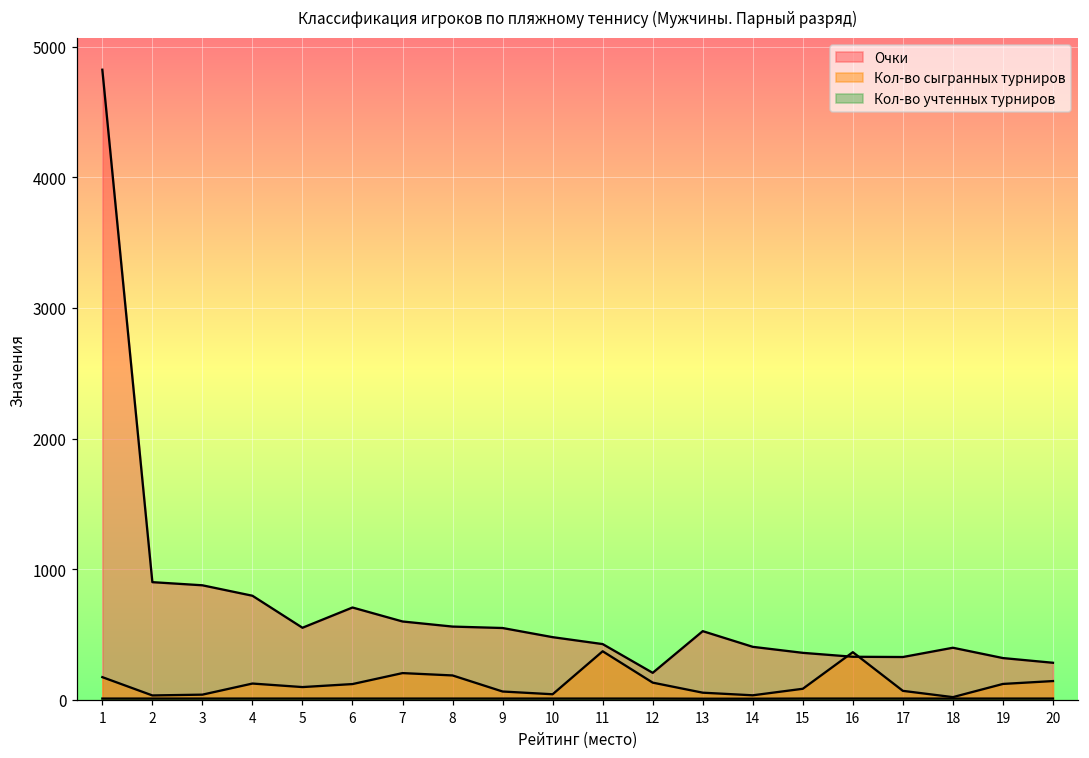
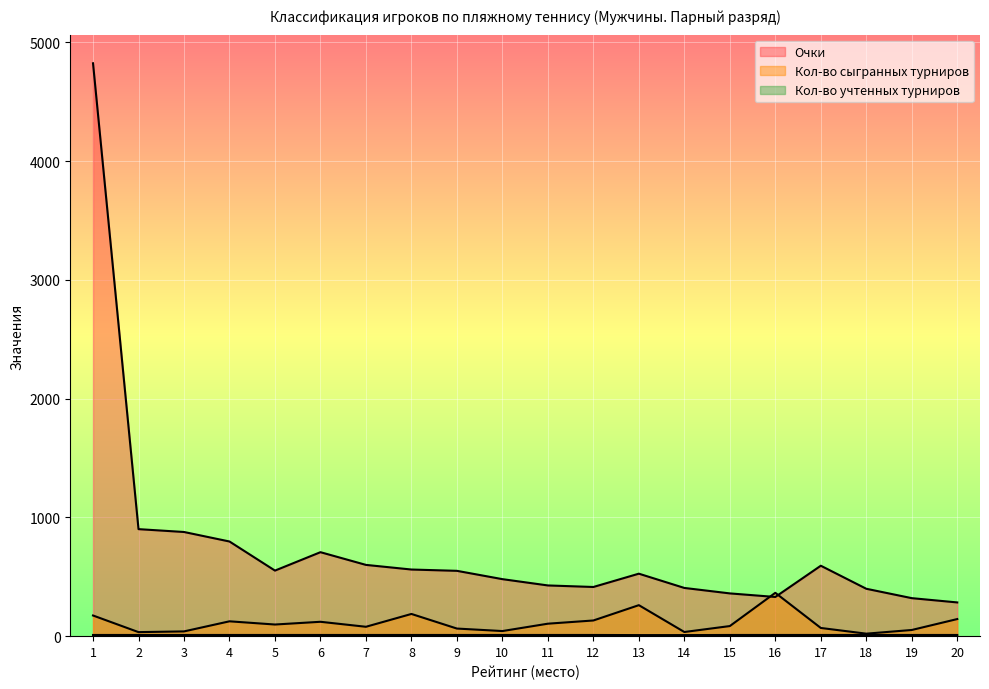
Кол-во сыгранных турниров, 7: 210 -> 80
Кол-во сыгранных турниров, 11: 370 -> 110
Очки, 12: 210 -> 410
Кол-во сыгранных турниров, 13: 60 -> 260
Очки, 17: 330 -> 590
Кол-во сыгранных турниров, 19: 120 -> 50
